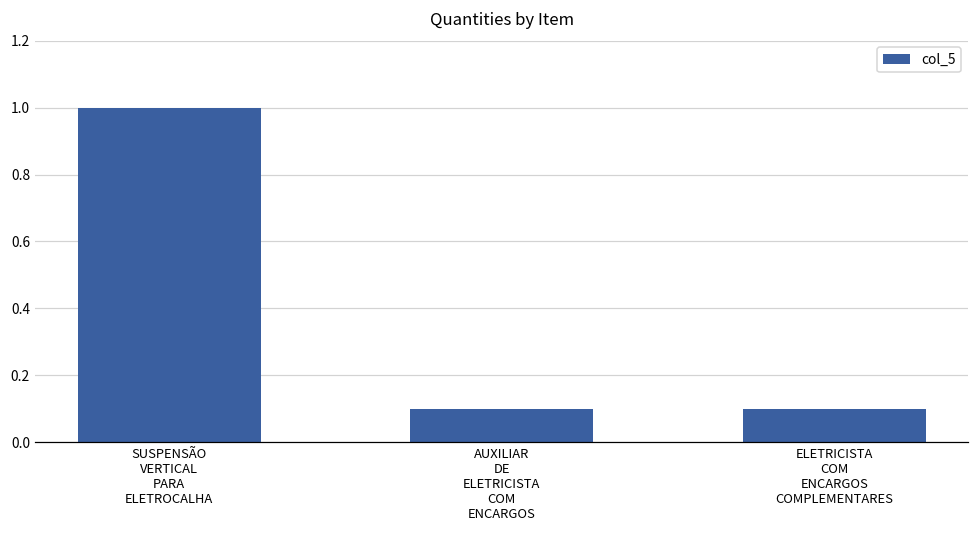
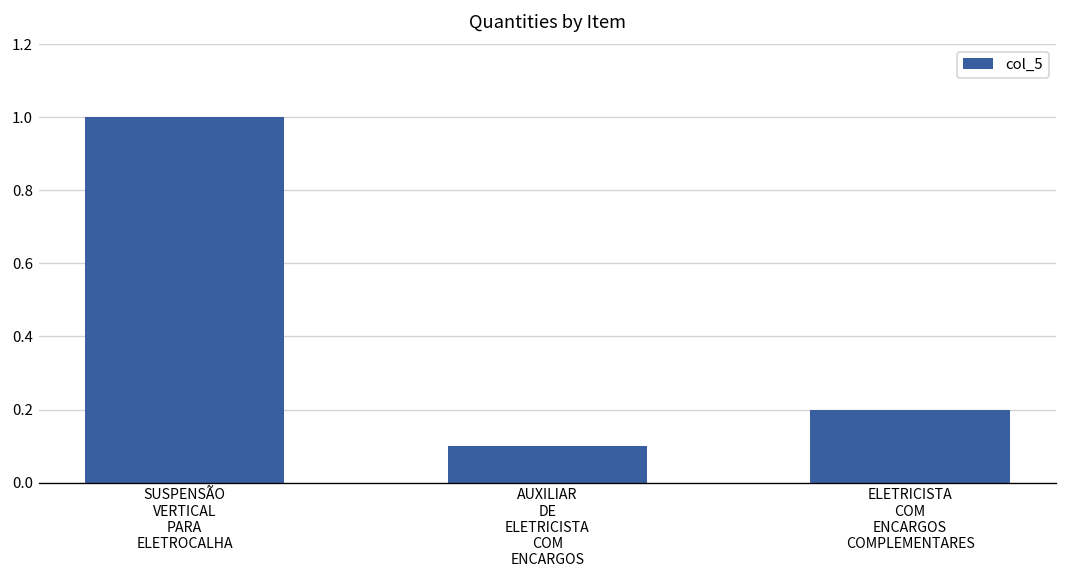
ELETRICISTA COM ENCARGOS COMPLEMENTARES: 0.1 -> 0.2
